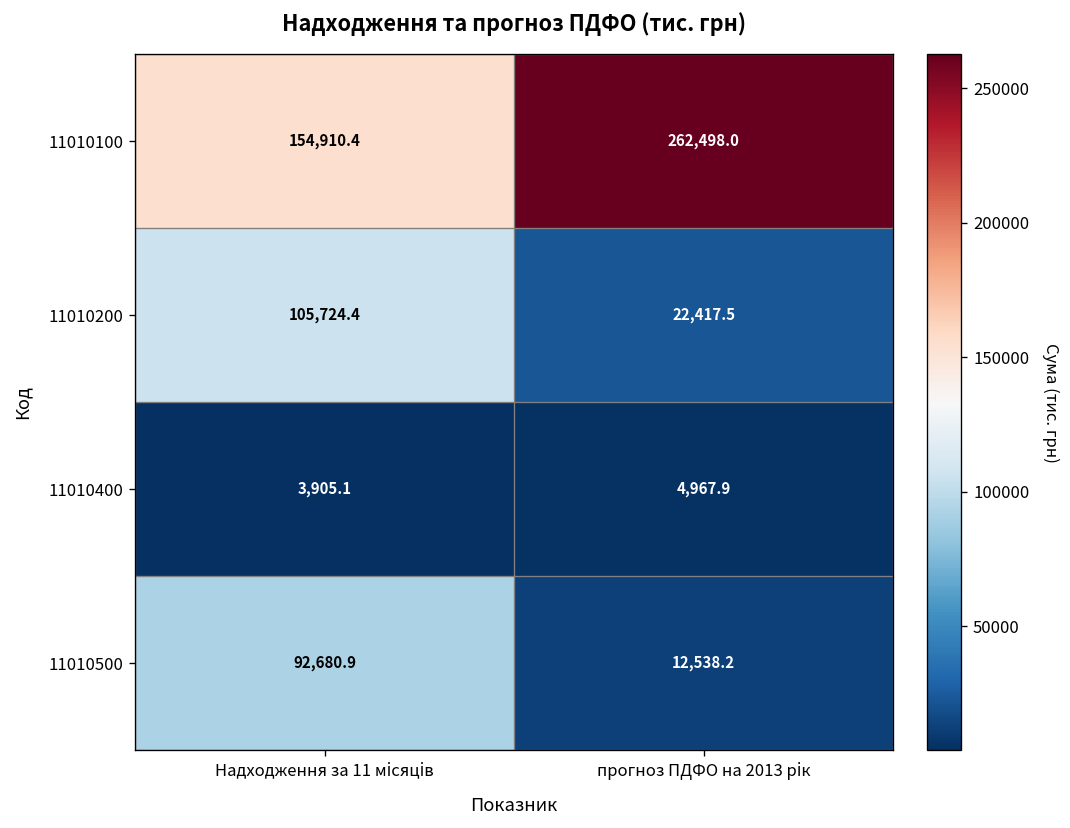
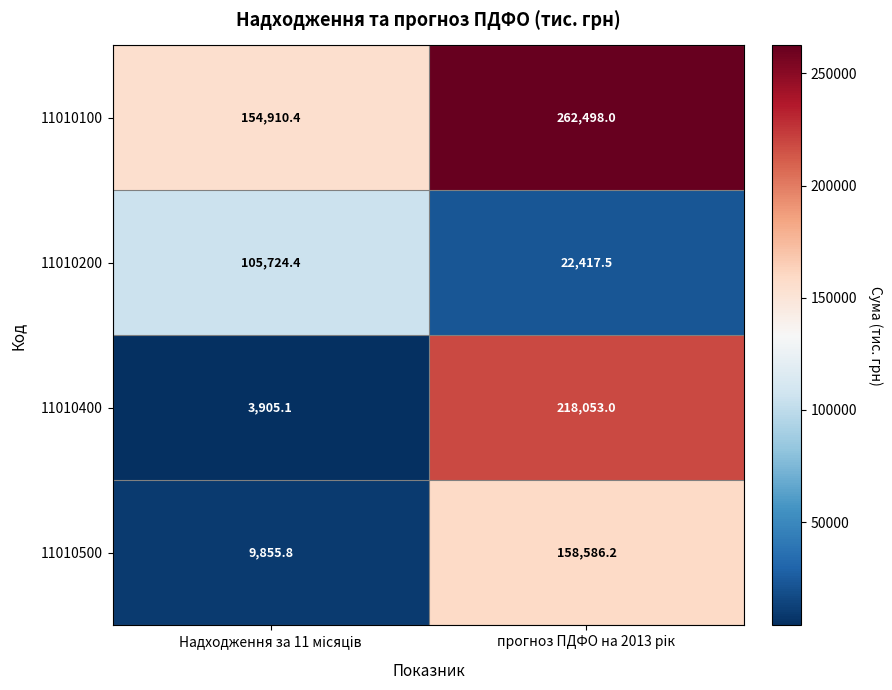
11010400, прогноз ПДФО на 2013 рік: 4,967.9 -> 218,053.0
11010500, Надходження за 11 місяців: 92,680.9 -> 9,855.8
11010500, прогноз ПДФО на 2013 рік: 12,538.2 -> 158,586.2
